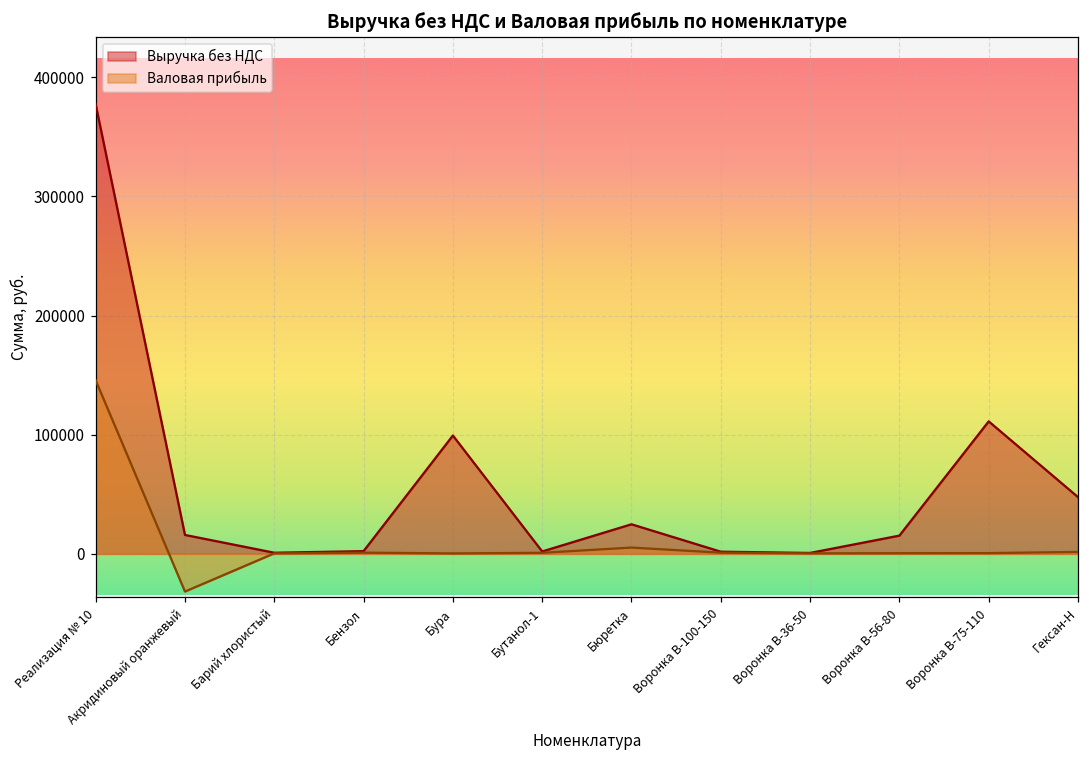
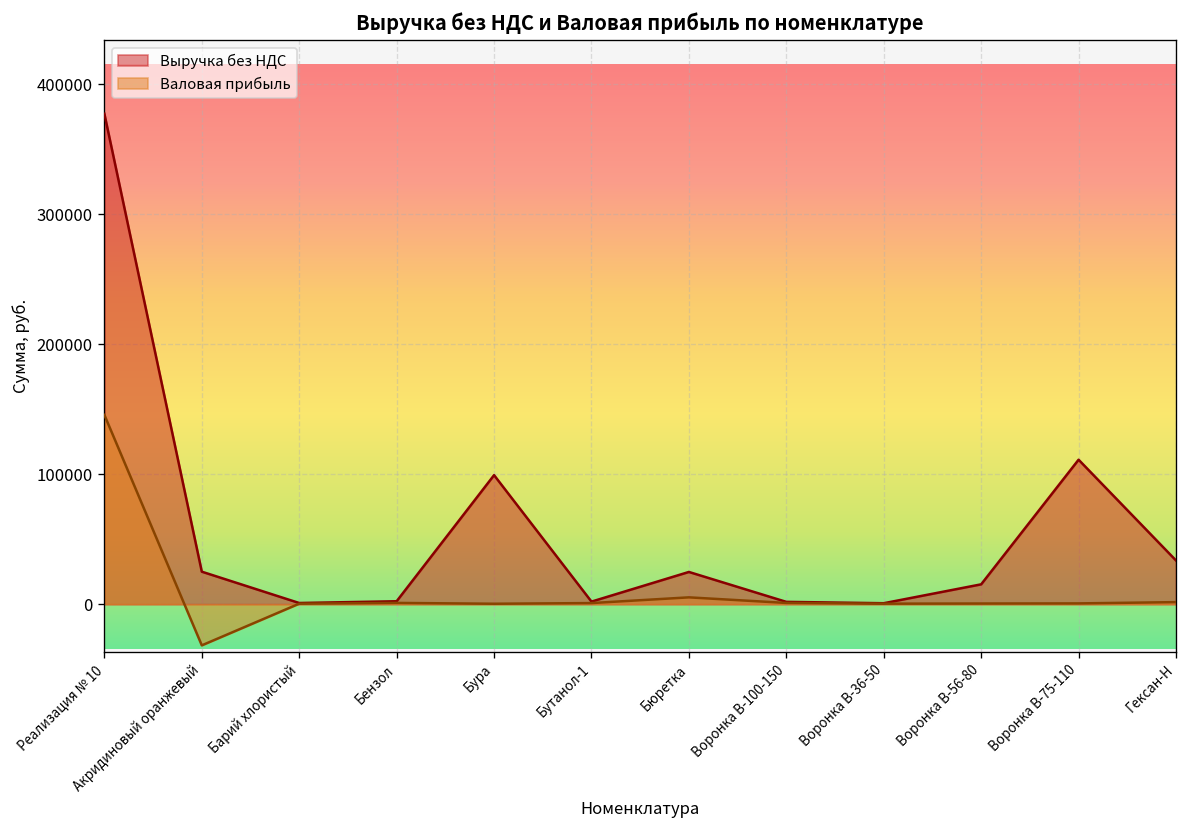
Выручка без НДС, Акридиновый оранжевый: 16000 -> 25000
Выручка без НДС, Гексан-Н: 48000 -> 34000
